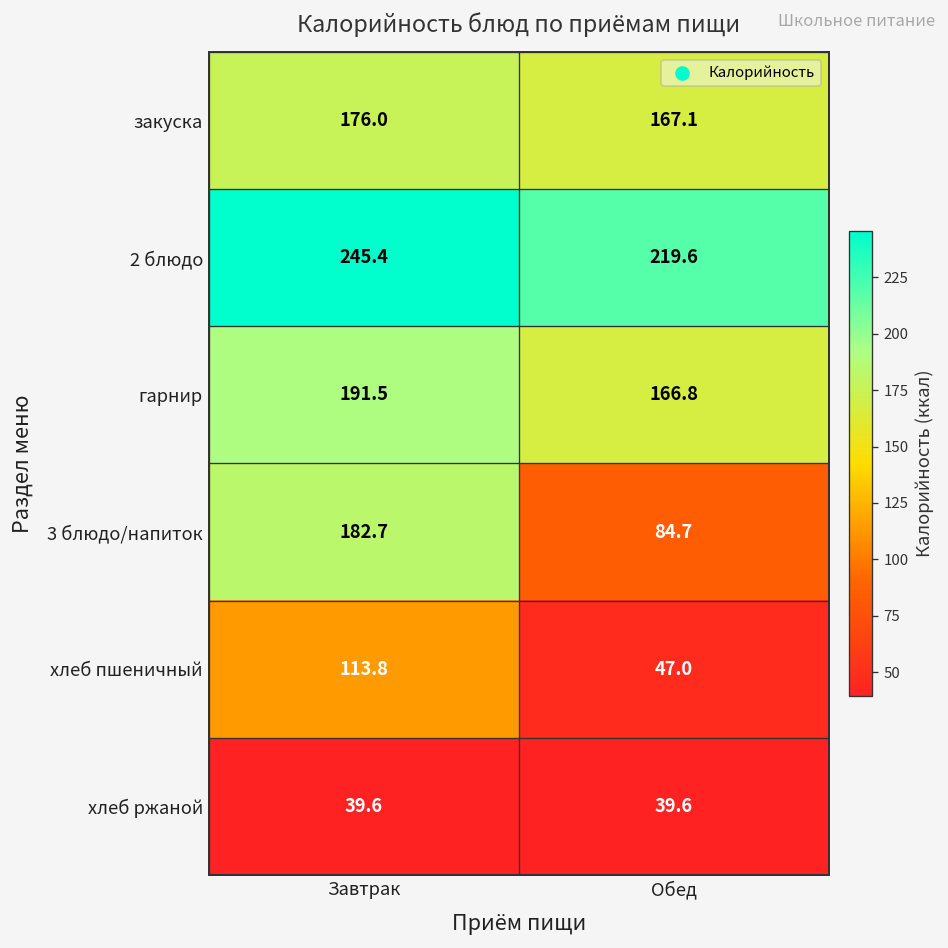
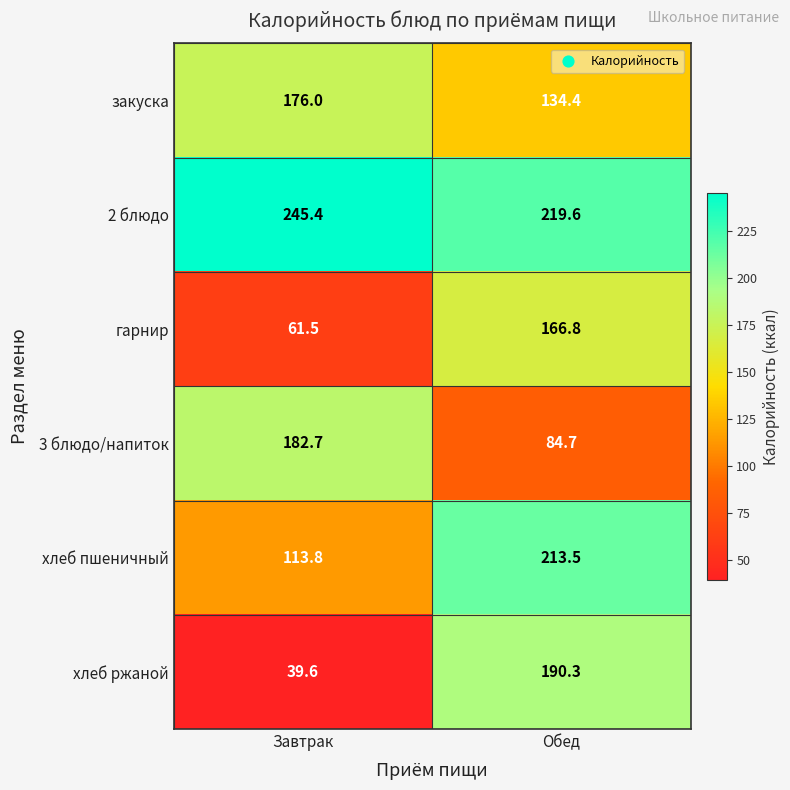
закуска, Обед: 167.1 -> 134.4
гарнир, Завтрак: 191.5 -> 61.5
хлеб пшеничный, Обед: 47.0 -> 213.5
хлеб ржаной, Обед: 39.6 -> 190.3
